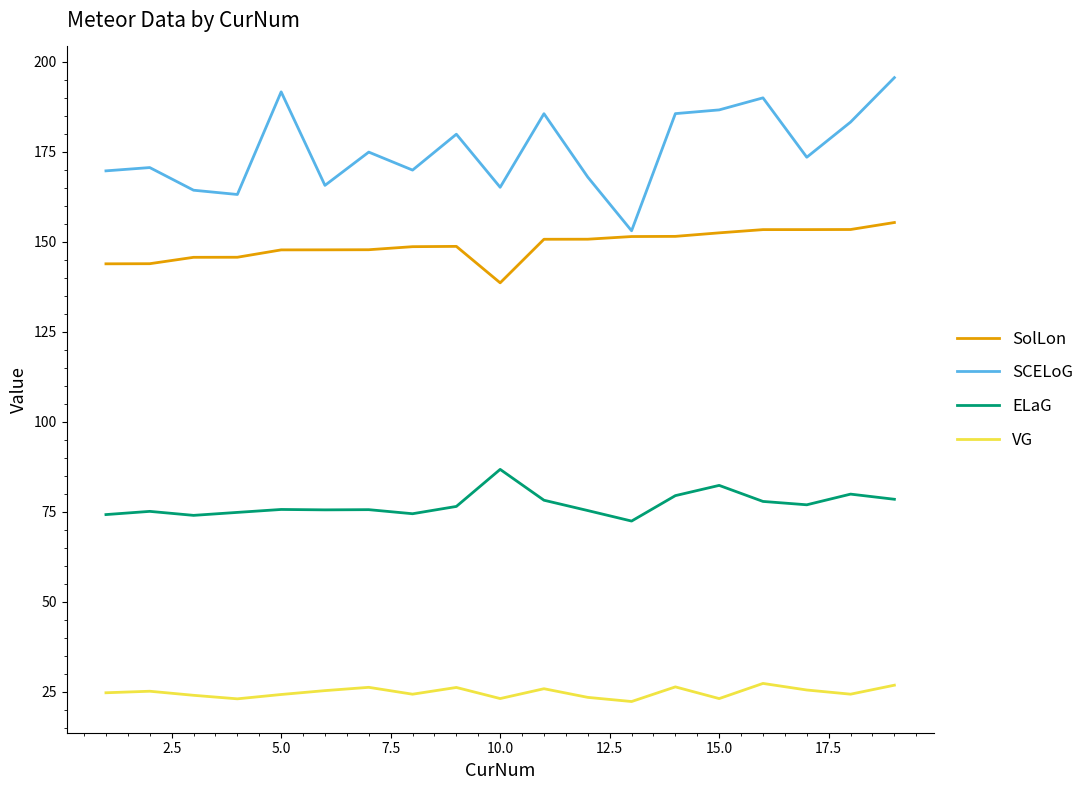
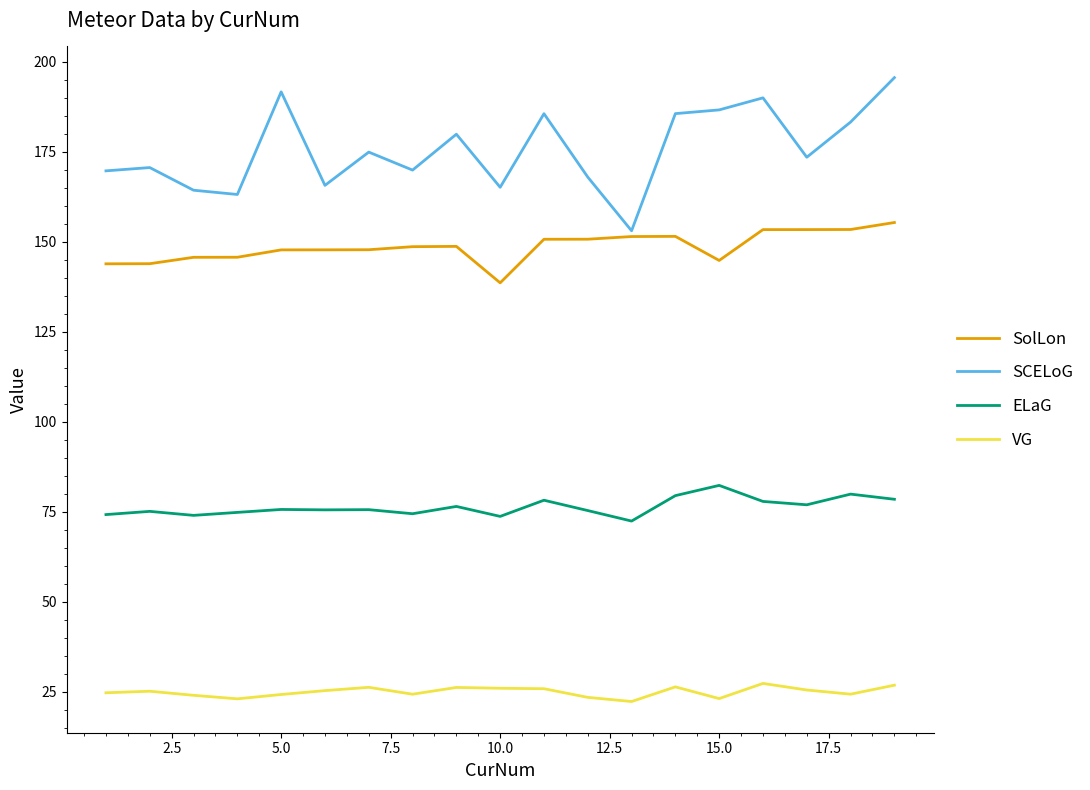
ELaG, 10.0: 87 -> 74
VG, 10.0: 23 -> 26
SolLon, 15.0: 152 -> 145
